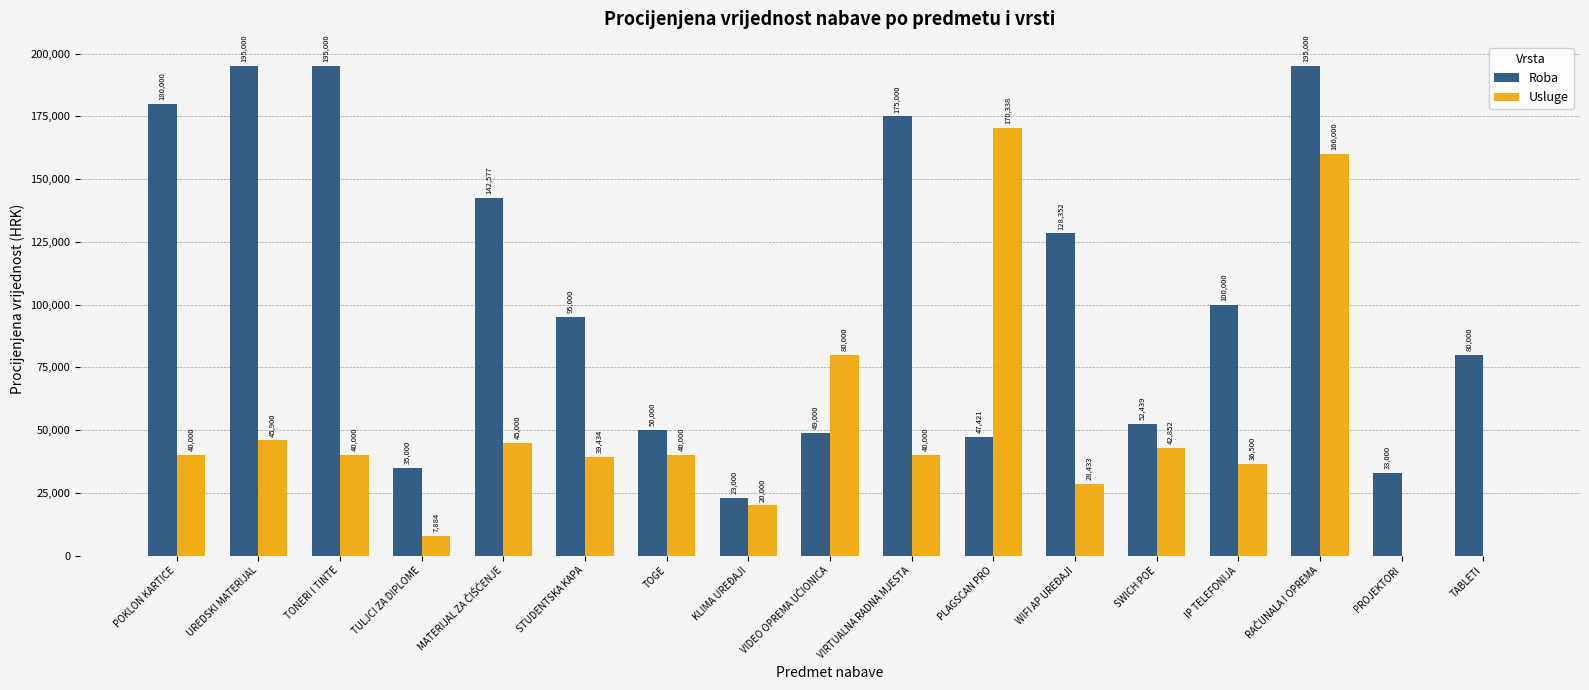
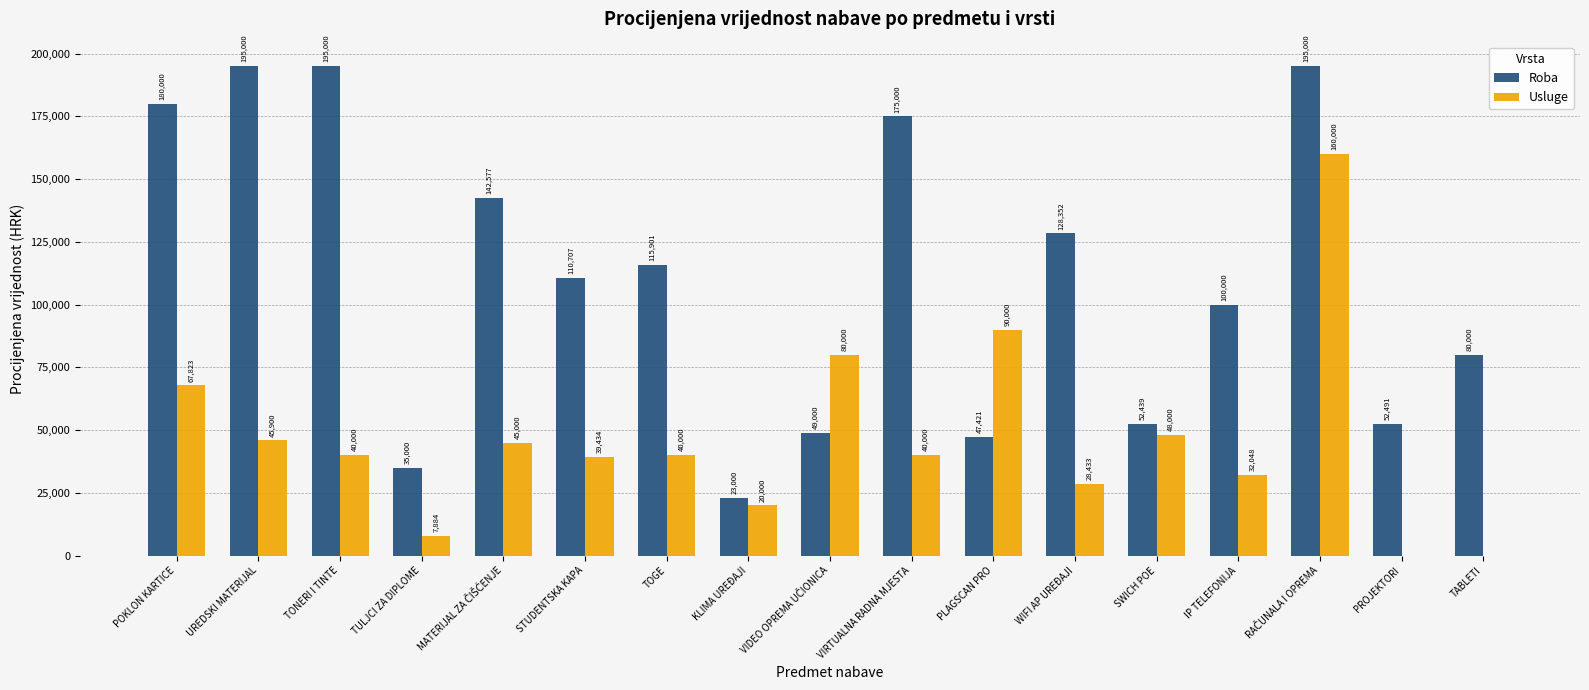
Usluge, POKLON KARTICE: 40,000 -> 67,823
Roba, STUDENTSKA KAPA: 95,000 -> 110,707
Roba, TOGE: 50,000 -> 115,901
Usluge, PLAGSCAN PRO: 170,338 -> 90,000
Usluge, SWICH POE: 42,852 -> 48,000
Usluge, IP TELEFONIJA: 36,500 -> 32,048
Roba, PROJEKTORI: 33,000 -> 52,491
